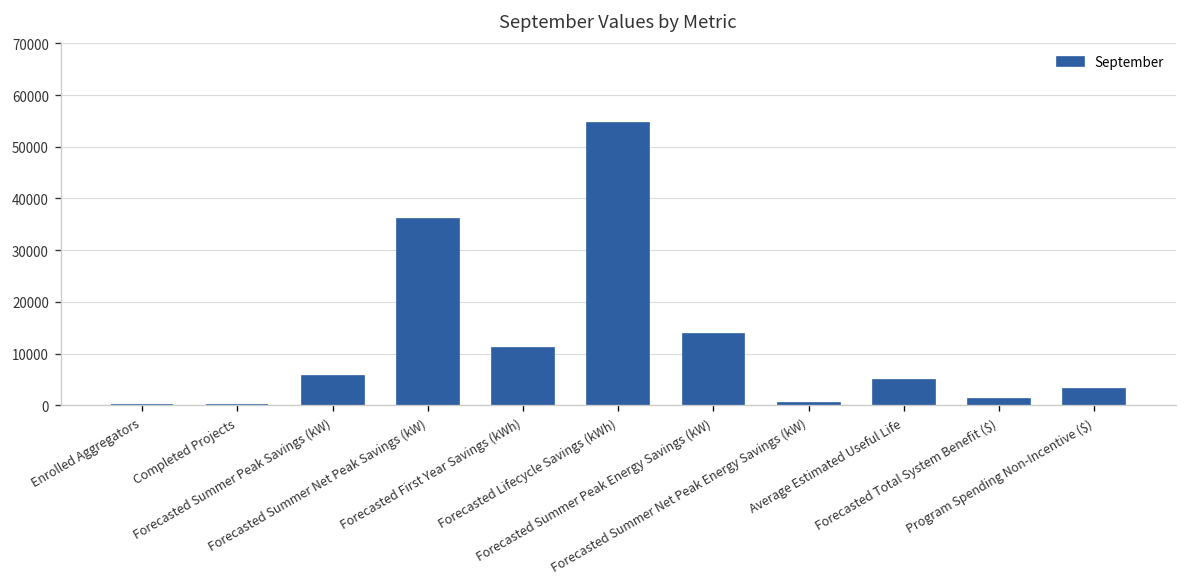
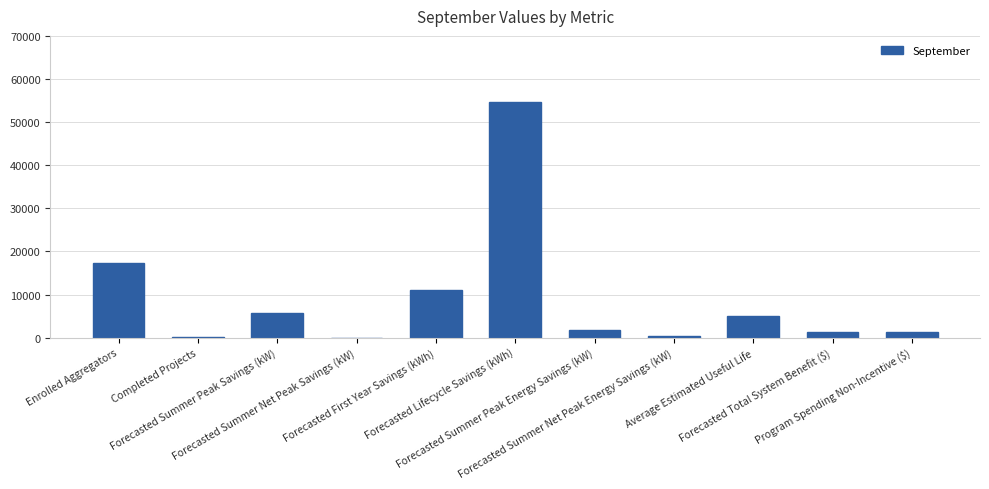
Enrolled Aggregators: 0 -> 17000
Forecasted Summer Net Peak Savings (kW): 36000 -> 0
Forecasted Summer Peak Energy Savings (kW): 14000 -> 2000
Program Spending Non-Incentive ($): 3000 -> 1000
